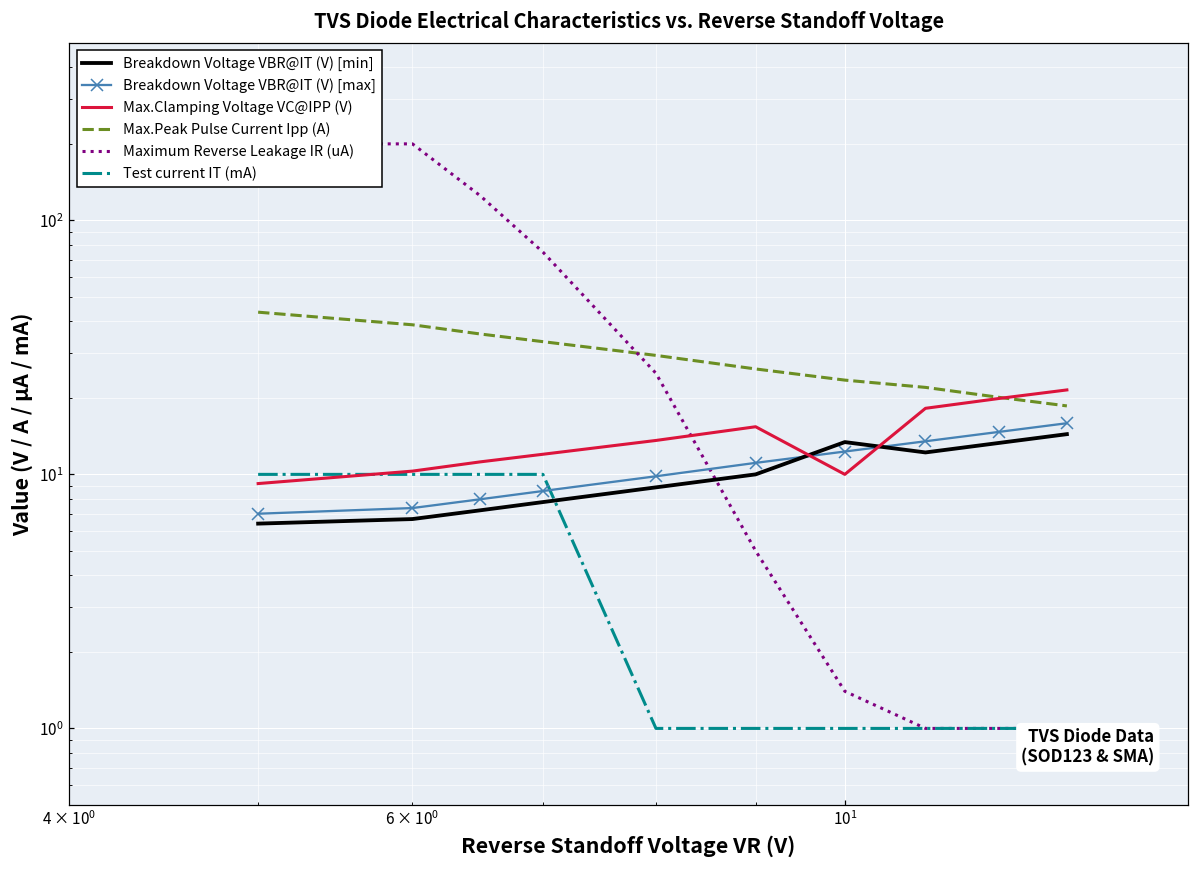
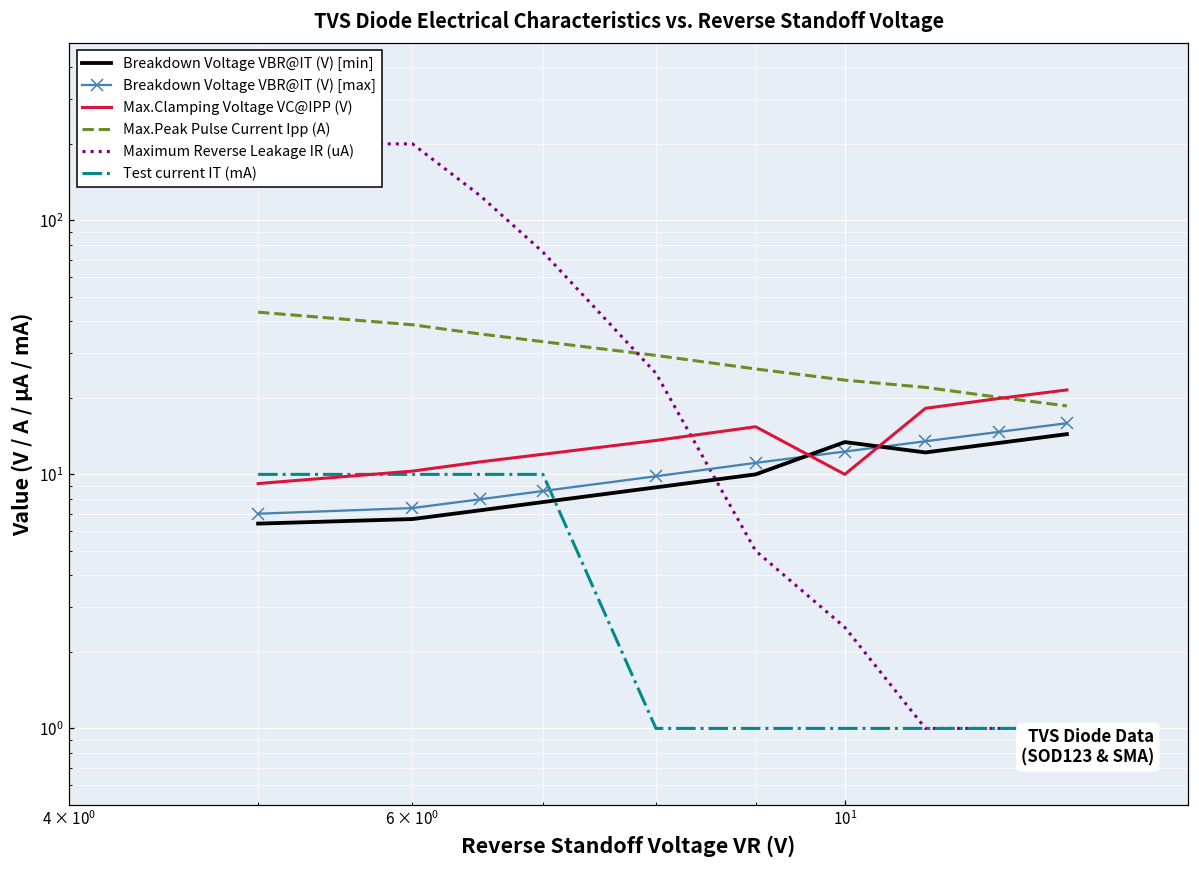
Maximum Reverse Leakage IR (uA), 10^1: 1.4 -> 2.5
